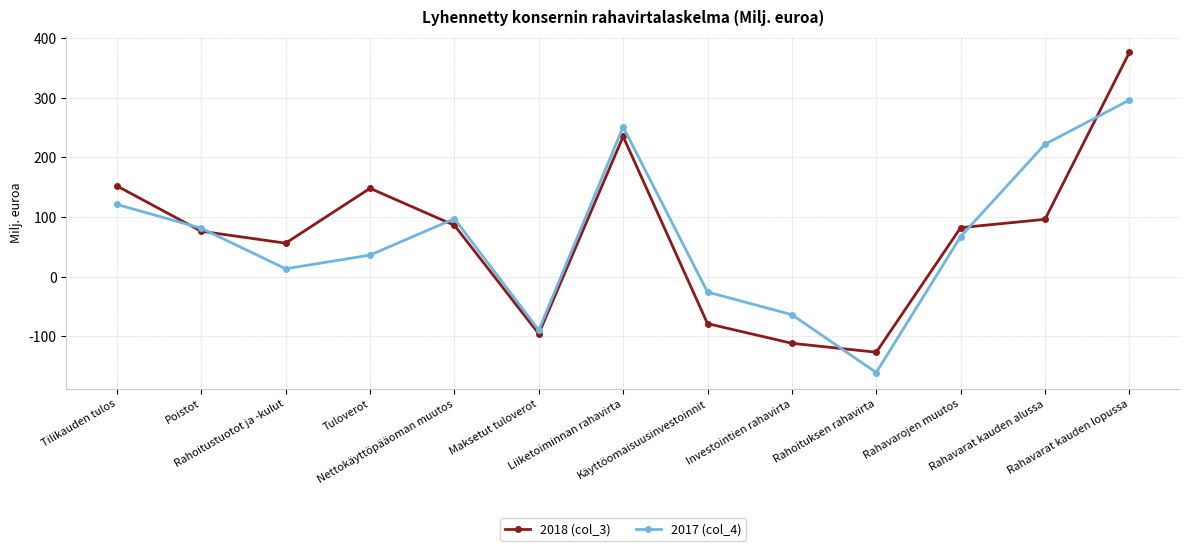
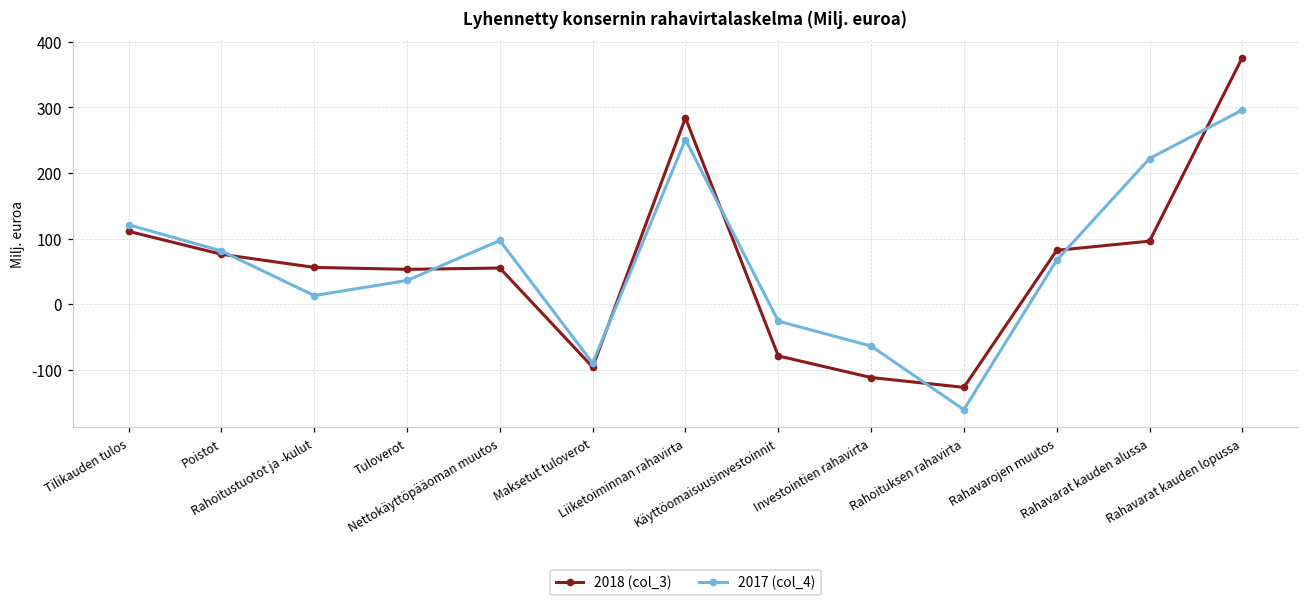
2018 (col_3), Tilikauden tulos: 150 -> 110
2018 (col_3), Tuloverot: 150 -> 50
2018 (col_3), Nettokäyttöpääoman muutos: 90 -> 60
2018 (col_3), Liiketoiminnan rahavirta: 240 -> 280
